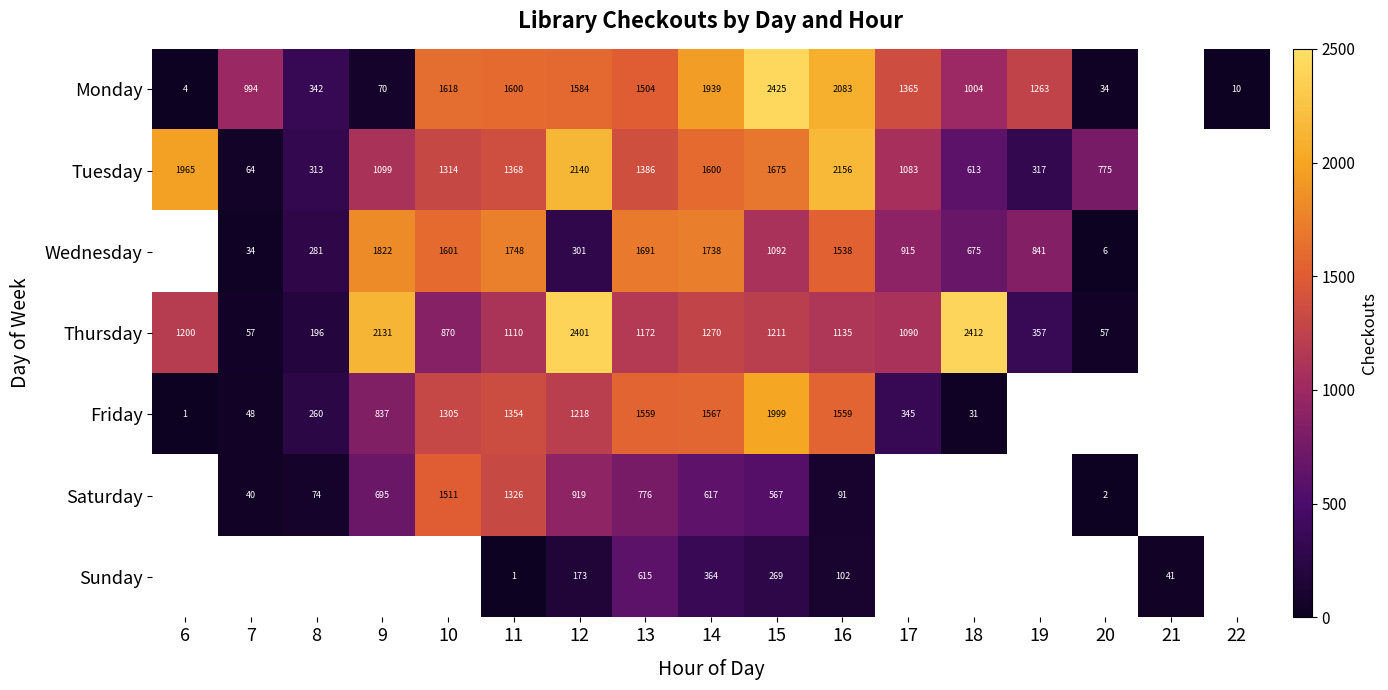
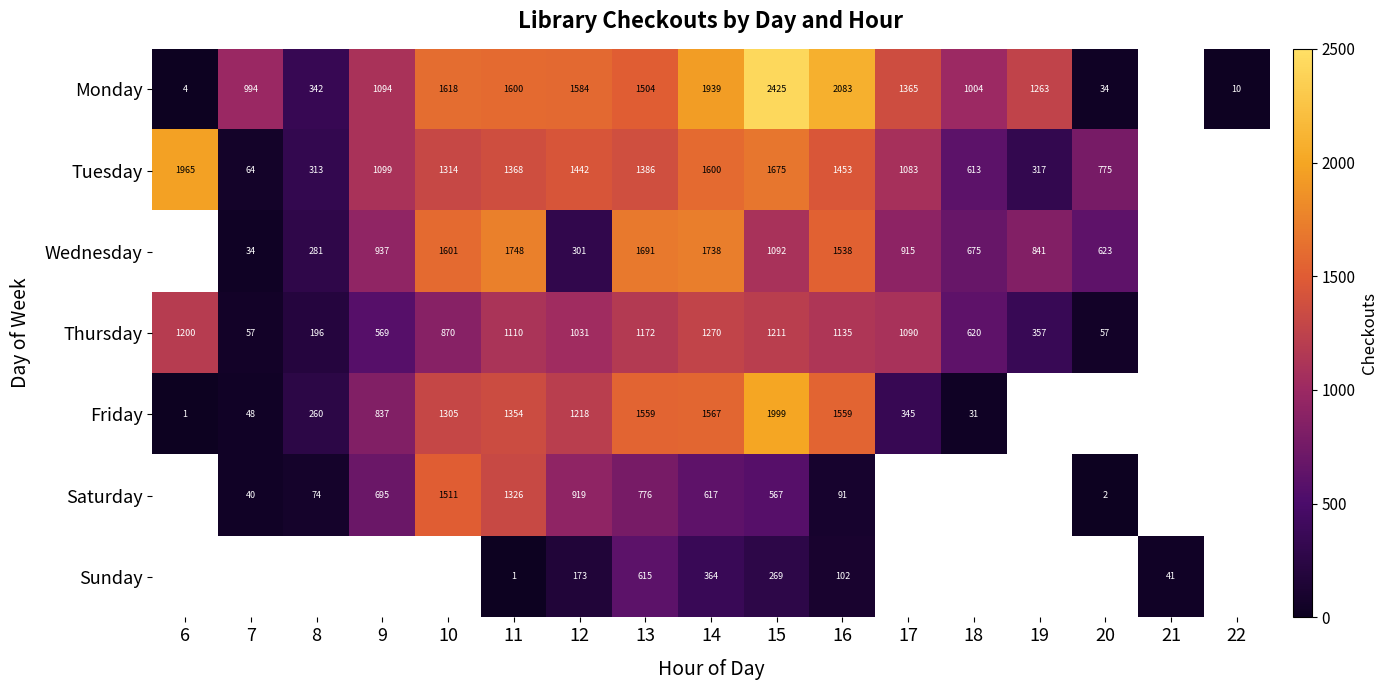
Monday, 9: 70 -> 1094
Tuesday, 12: 2140 -> 1442
Tuesday, 16: 2156 -> 1453
Wednesday, 9: 1822 -> 937
Wednesday, 20: 6 -> 623
Thursday, 9: 2131 -> 569
Thursday, 12: 2401 -> 1031
Thursday, 18: 2412 -> 620
